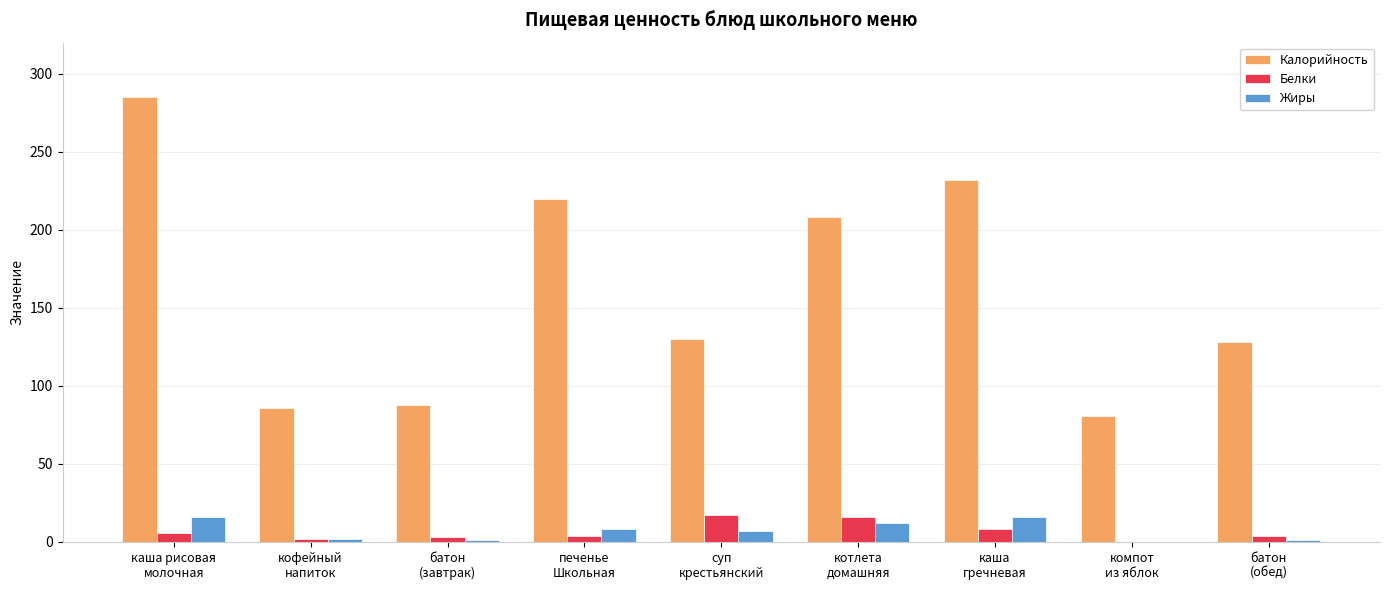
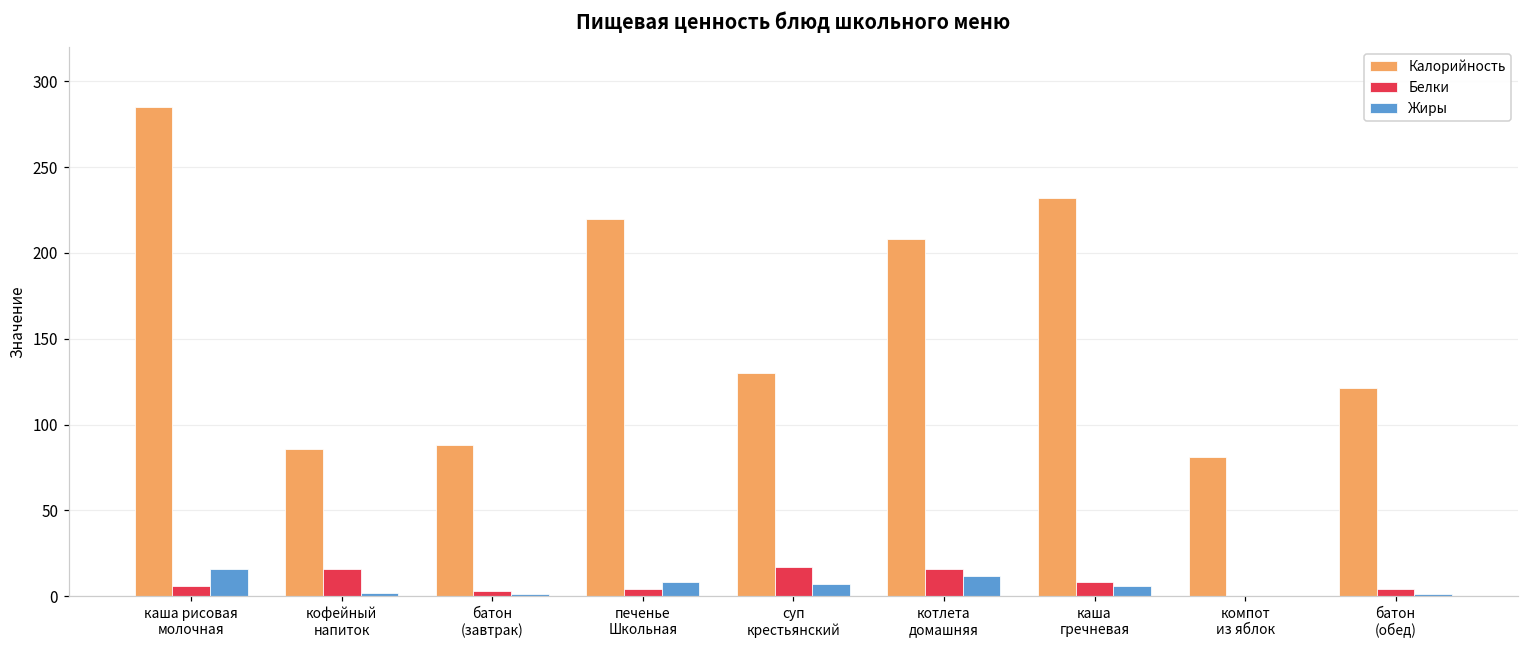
Белки, кофейный напиток: 2 -> 16
Жиры, каша гречневая: 16 -> 6
Калорийность, батон (обед): 128 -> 121
